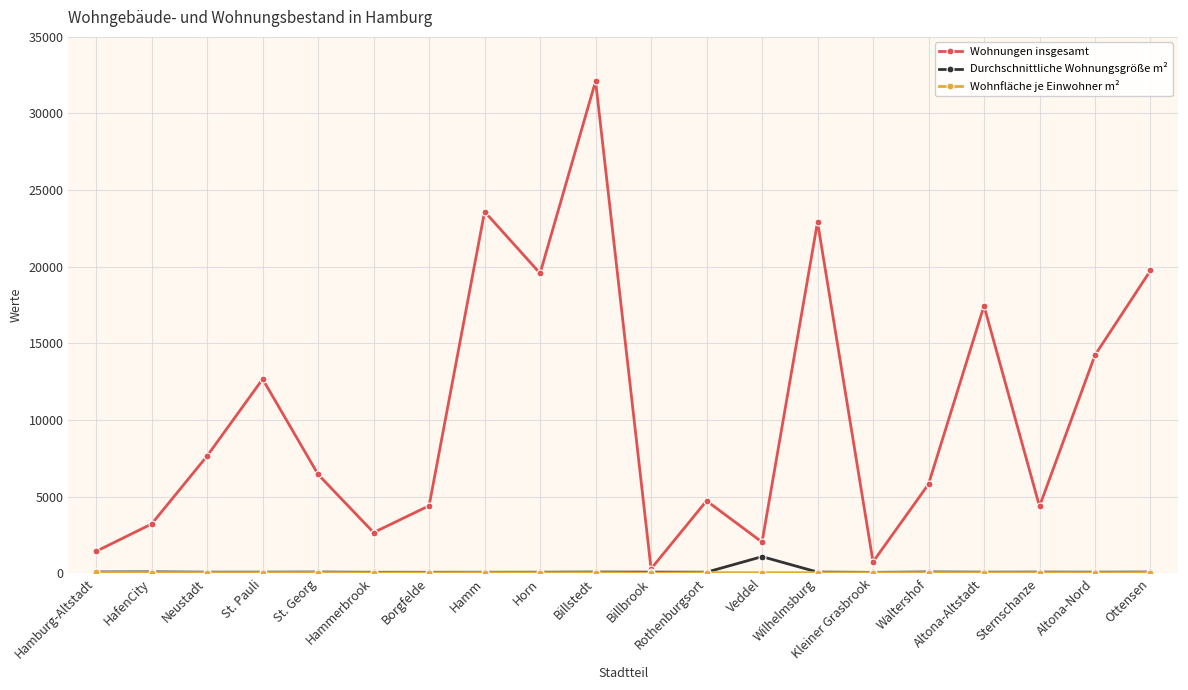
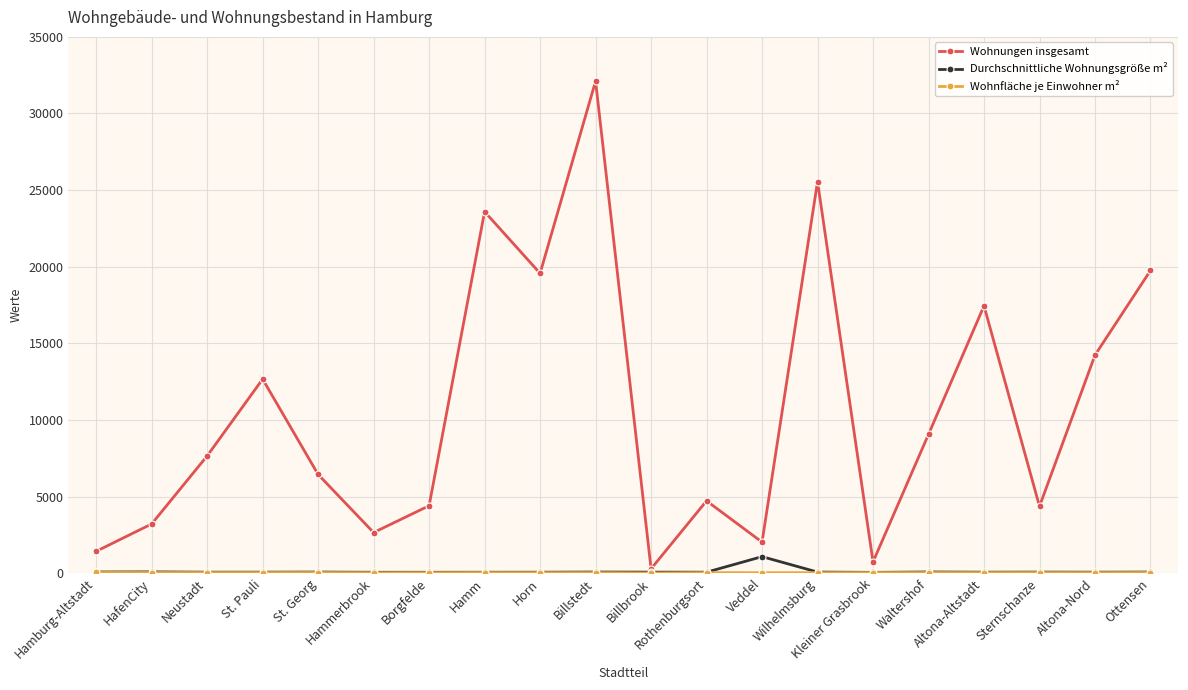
Wohnungen insgesamt, Wilhelmsburg: 22900 -> 25600
Wohnungen insgesamt, Waltershof: 5800 -> 9100
